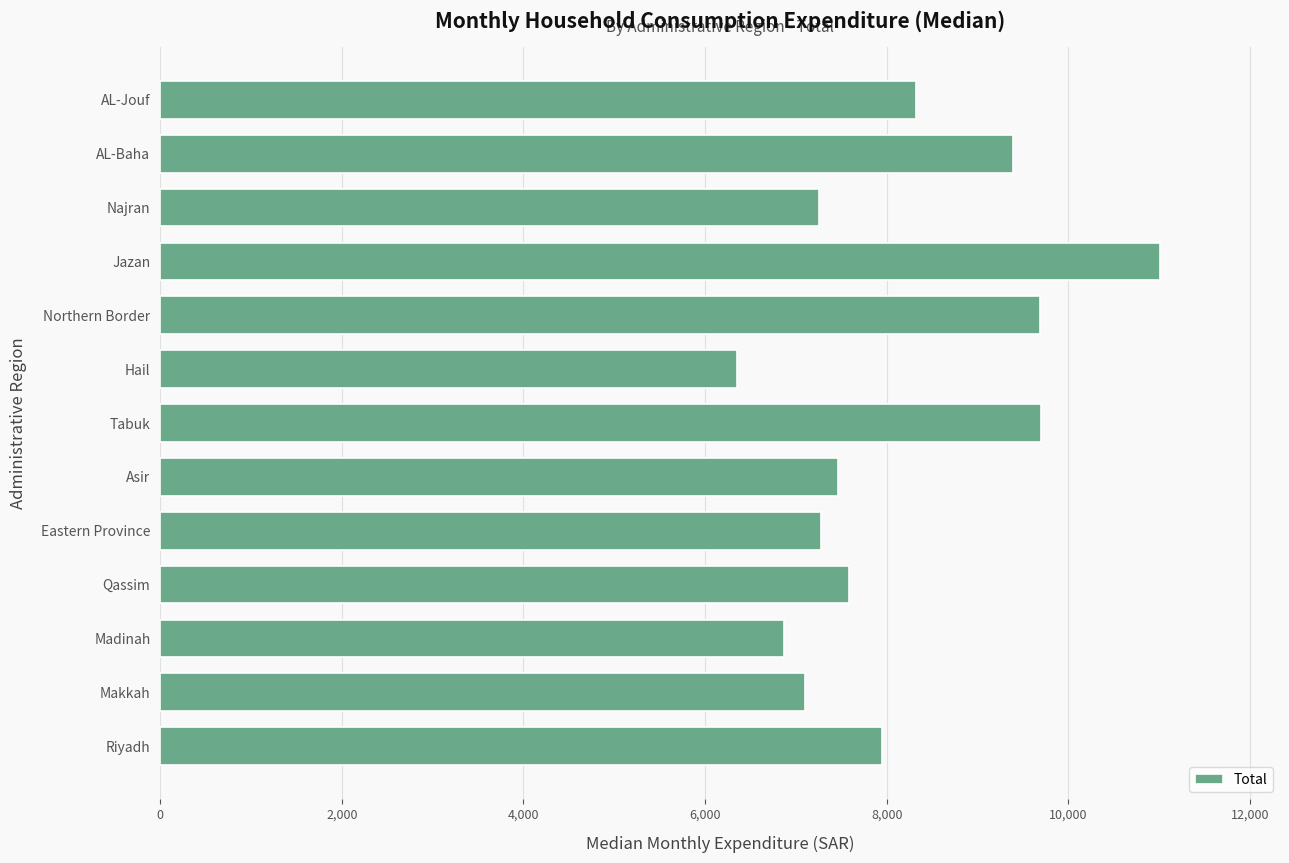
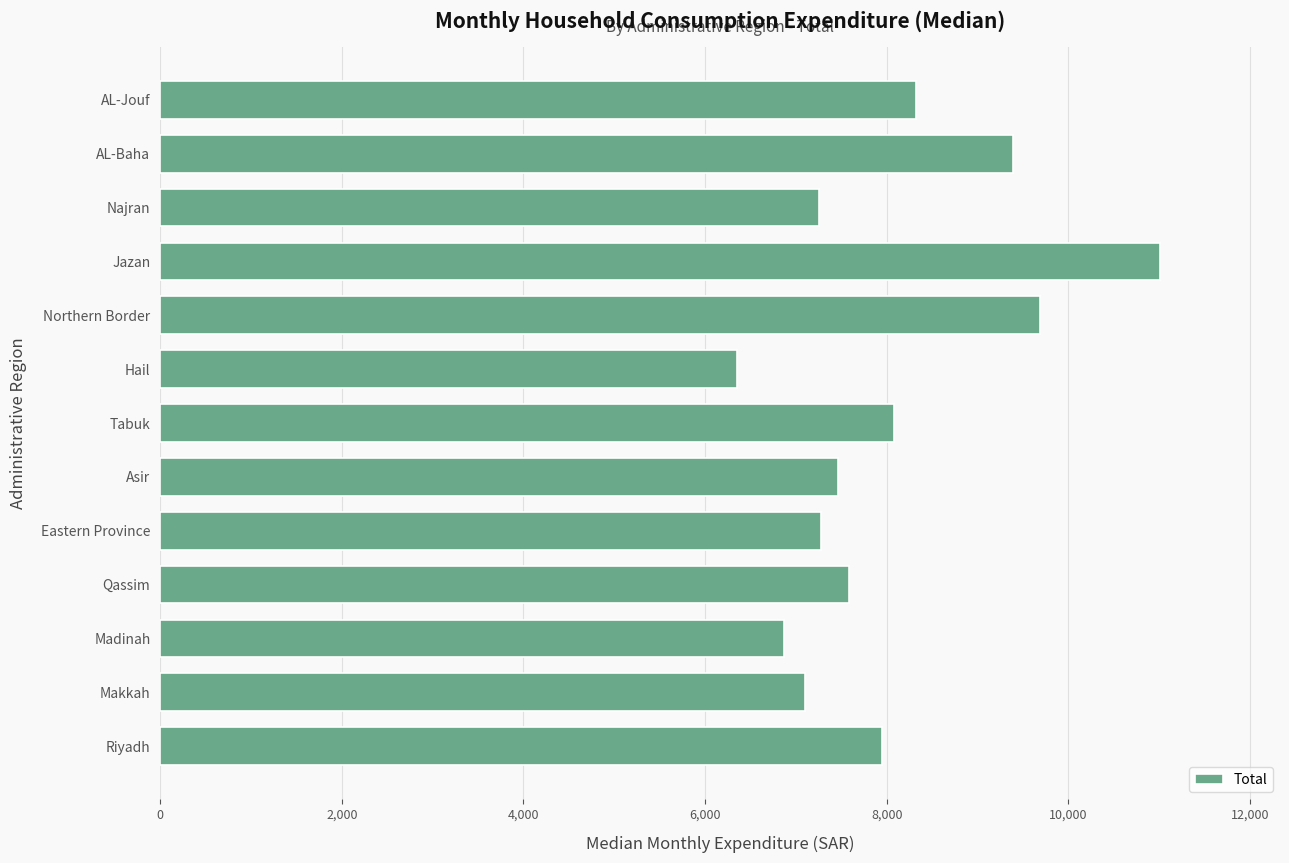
Tabuk: 9,700 -> 8,100
